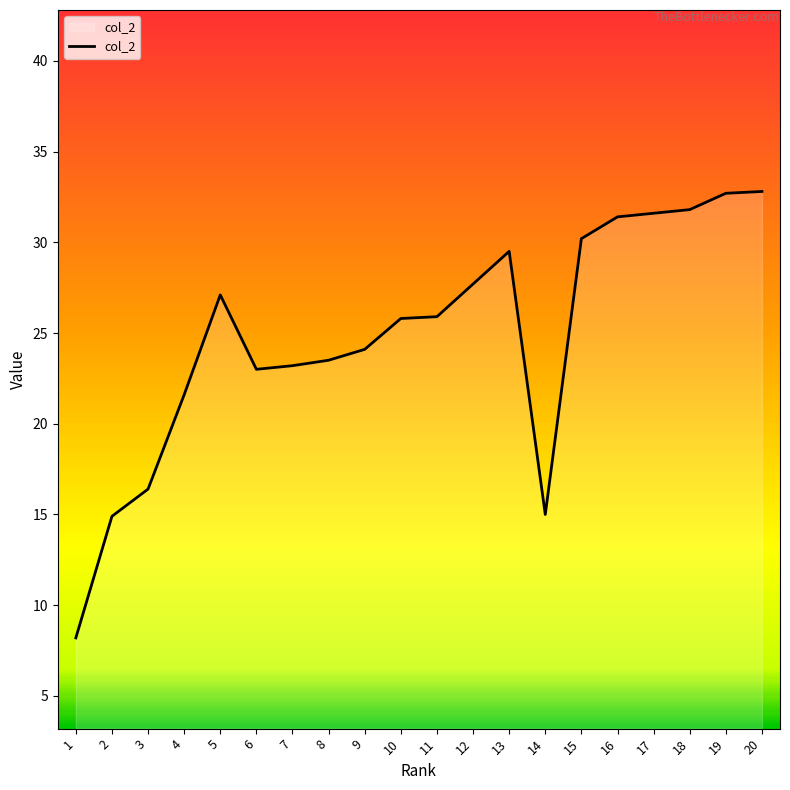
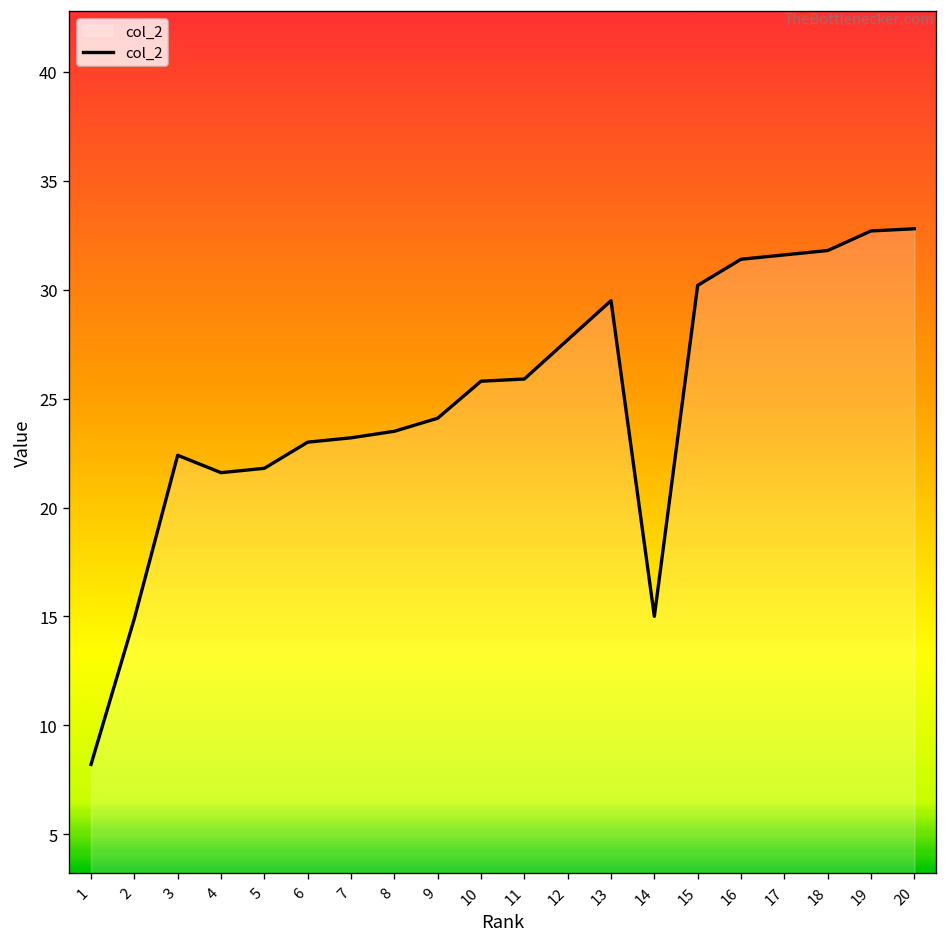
3: 16.4 -> 22.4
5: 27.1 -> 21.8
